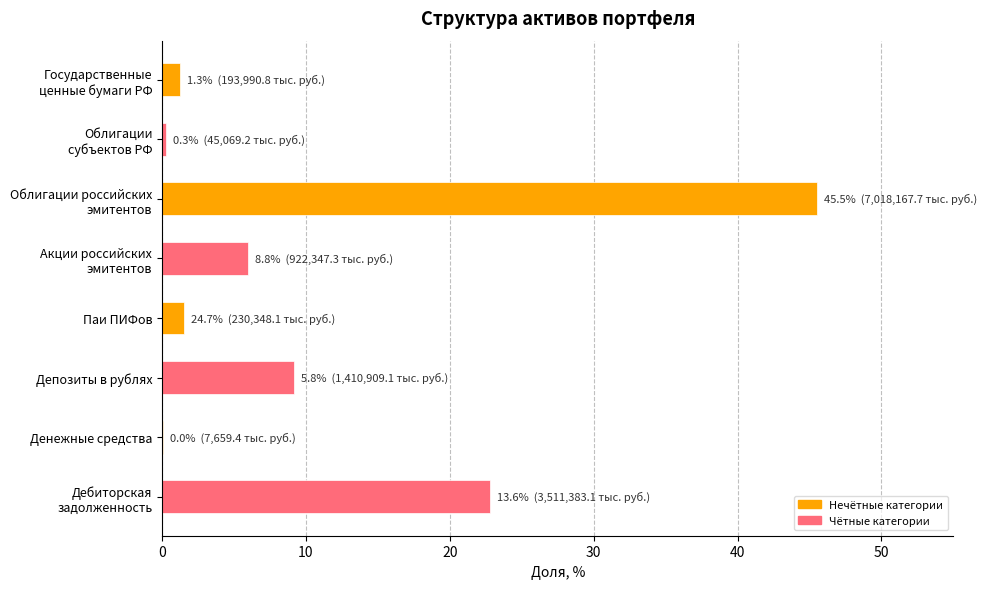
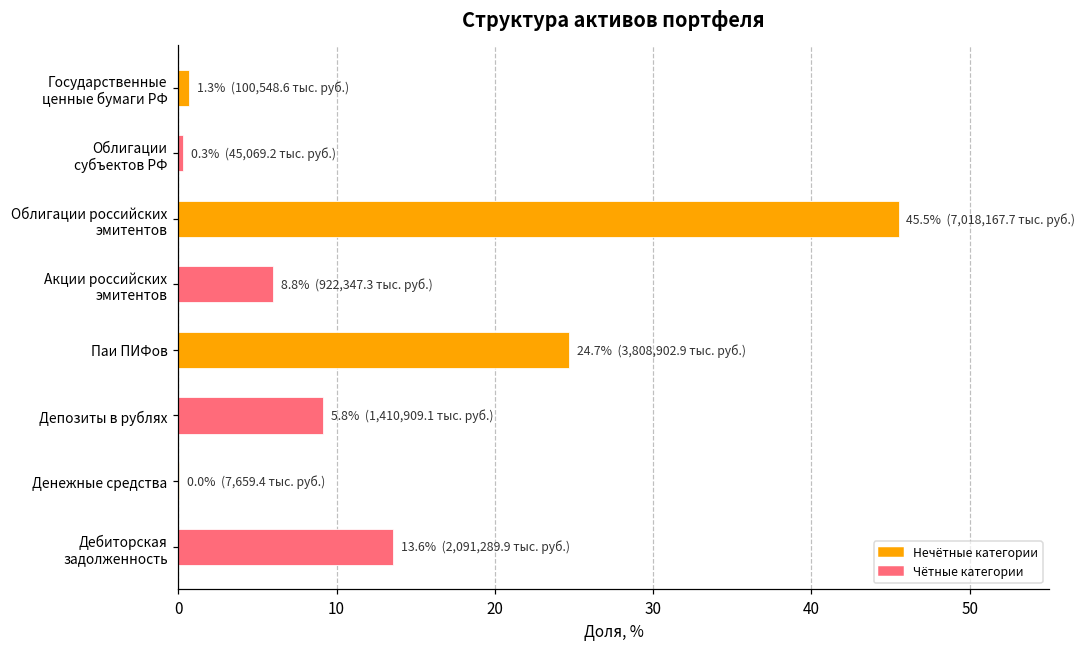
Государственные ценные бумаги РФ: (193,990.8 тыс. руб.) -> (100,548.6 тыс. руб.)
Паи ПИФов: (230,348.1 тыс. руб.) -> (3,808,902.9 тыс. руб.)
Дебиторская задолженность: (3,511,383.1 тыс. руб.) -> (2,091,289.9 тыс. руб.)
